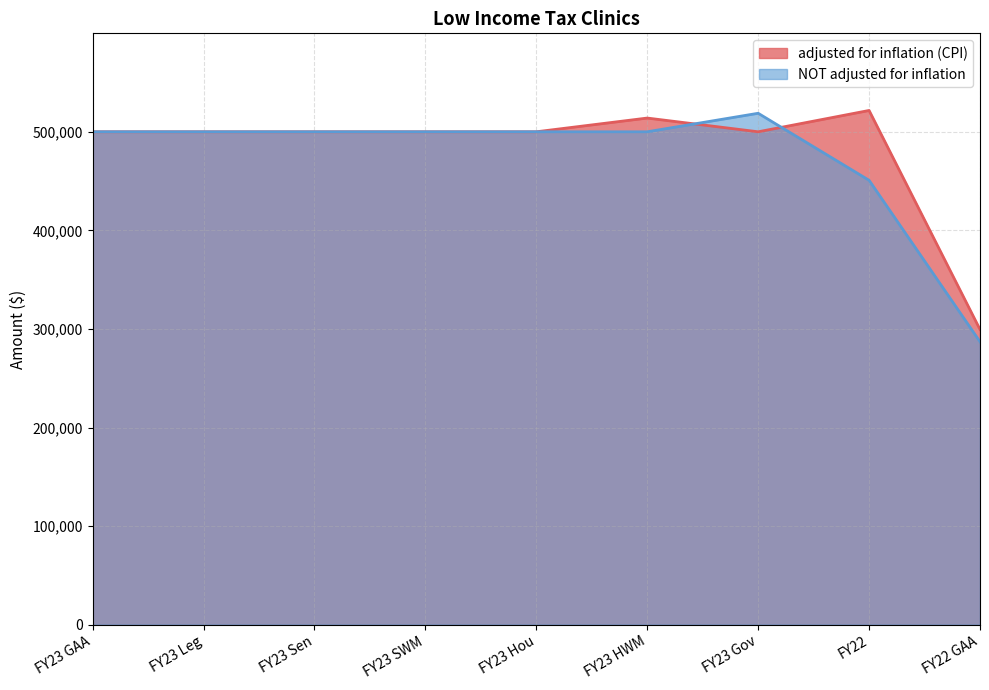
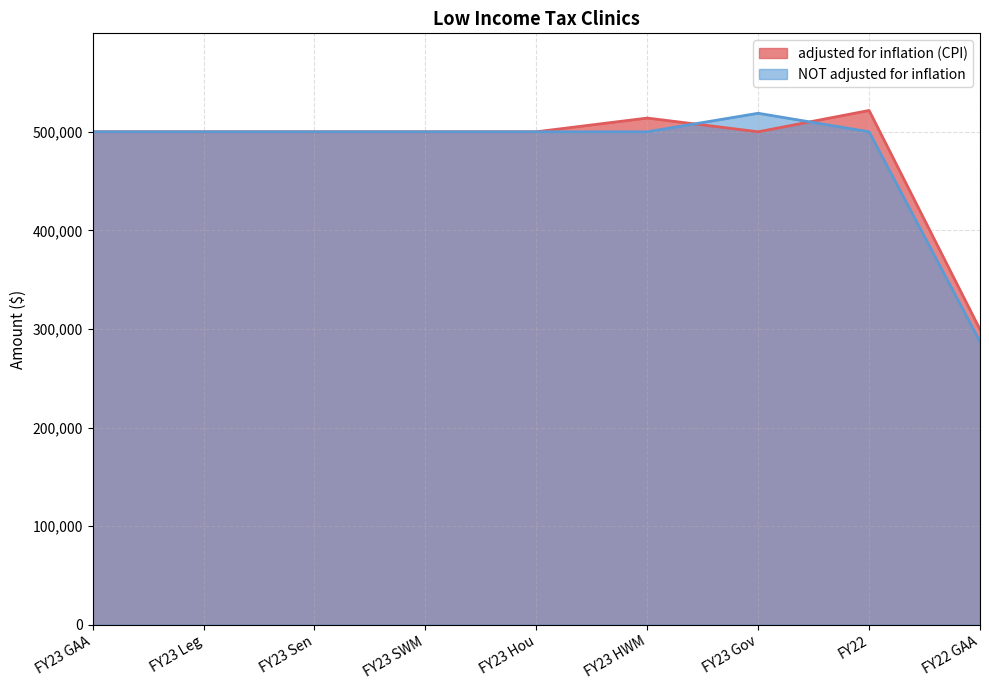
NOT adjusted for inflation, FY22: 450,000 -> 500,000
